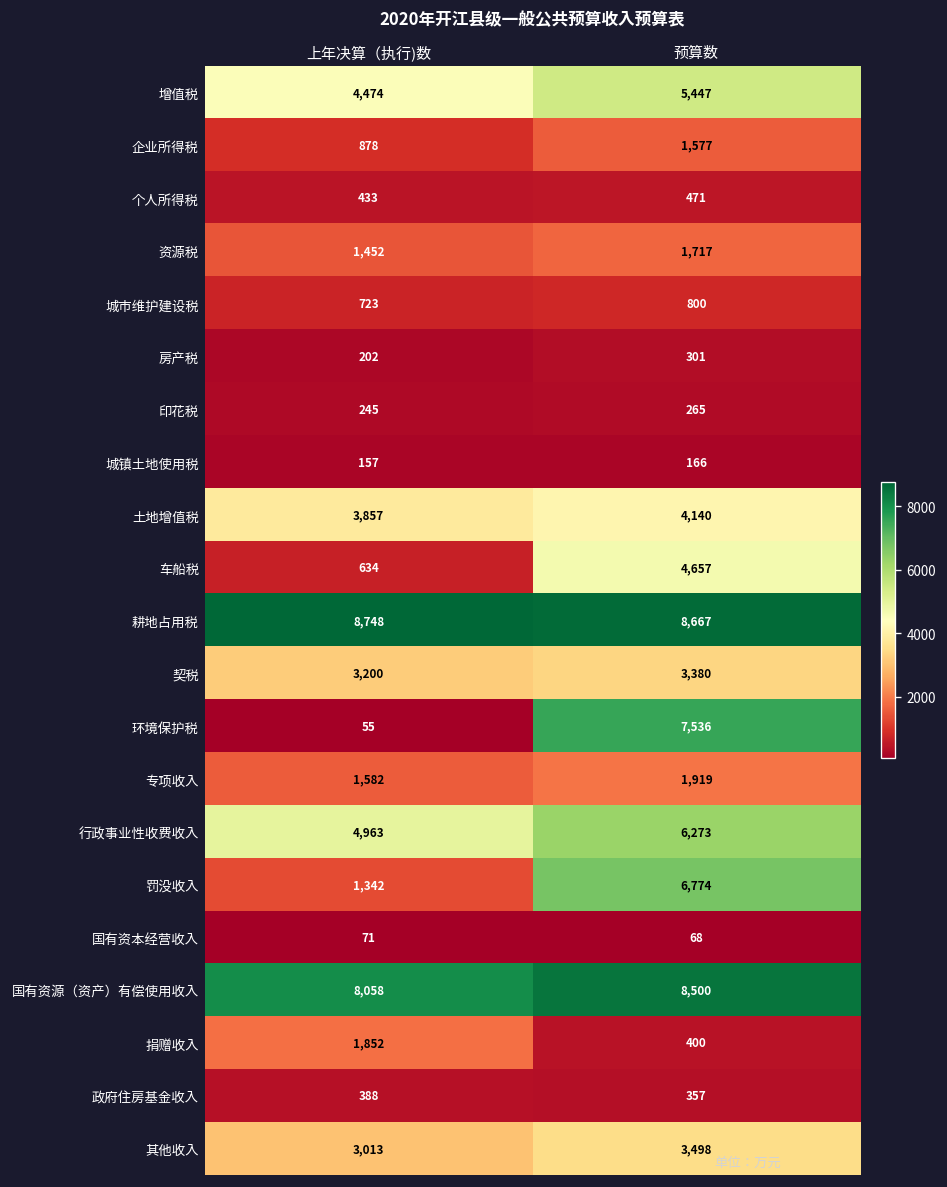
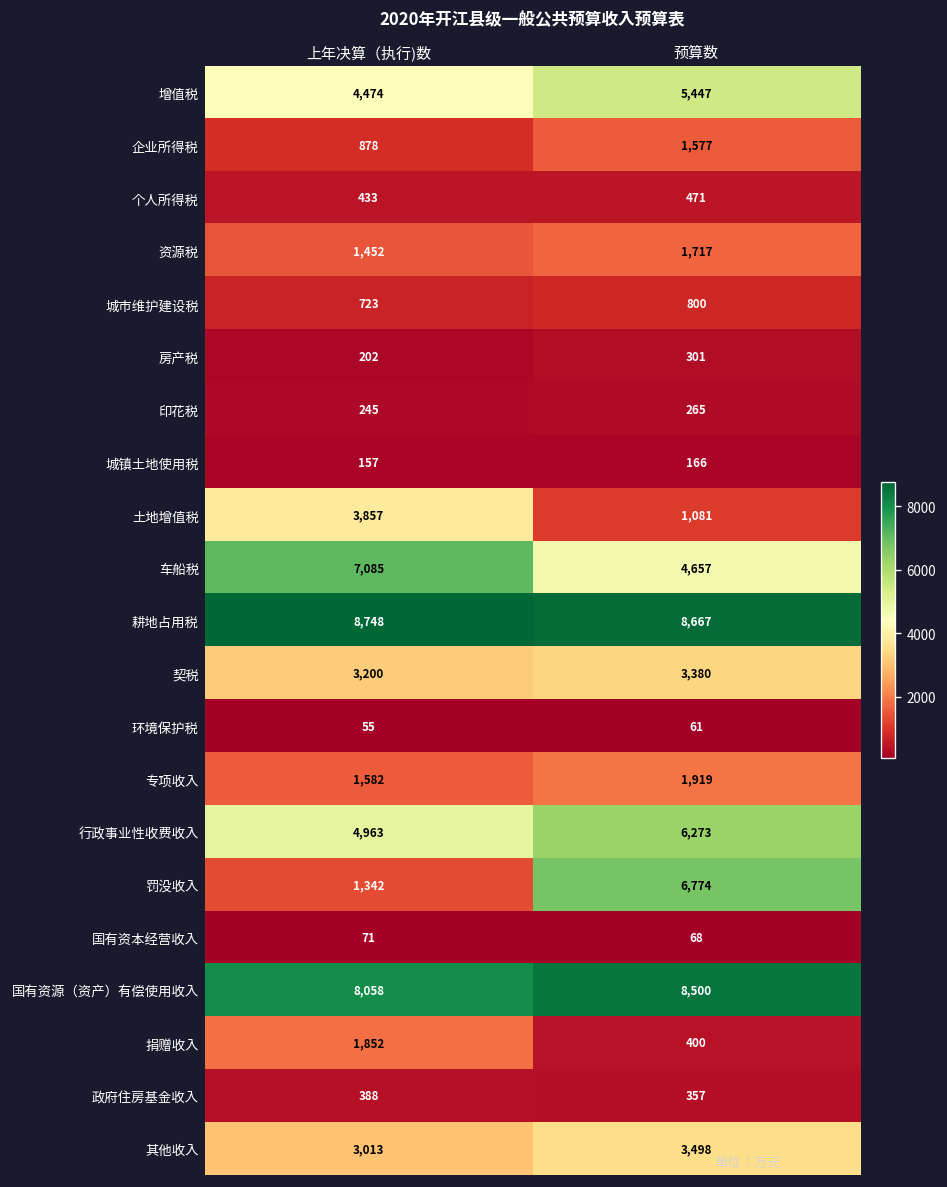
土地增值税, 预算数: 4,140 -> 1,081
车船税, 上年决算（执行)数: 634 -> 7,085
环境保护税, 预算数: 7,536 -> 61
